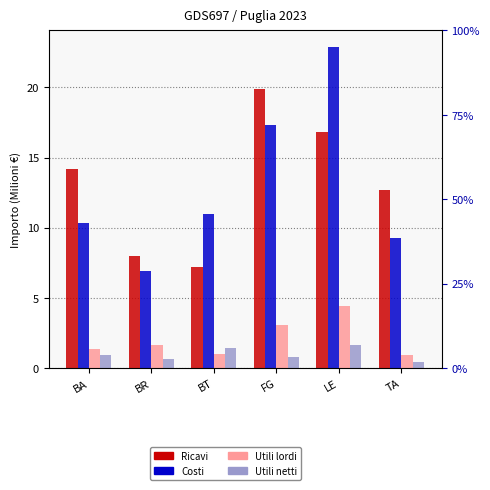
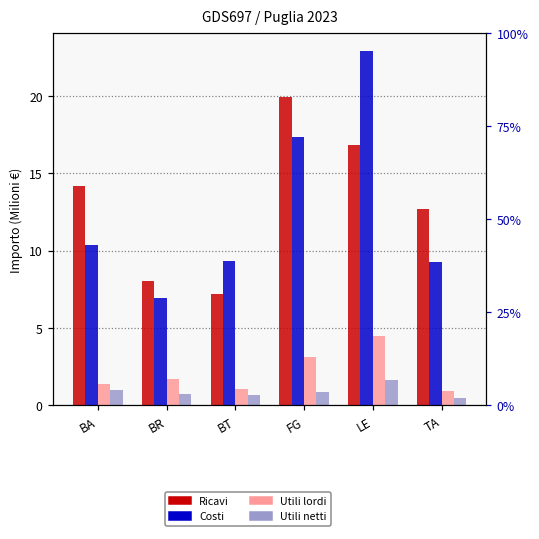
Costi, BT: 11.0 -> 9.3
Utili netti, BT: 1.5 -> 0.6
